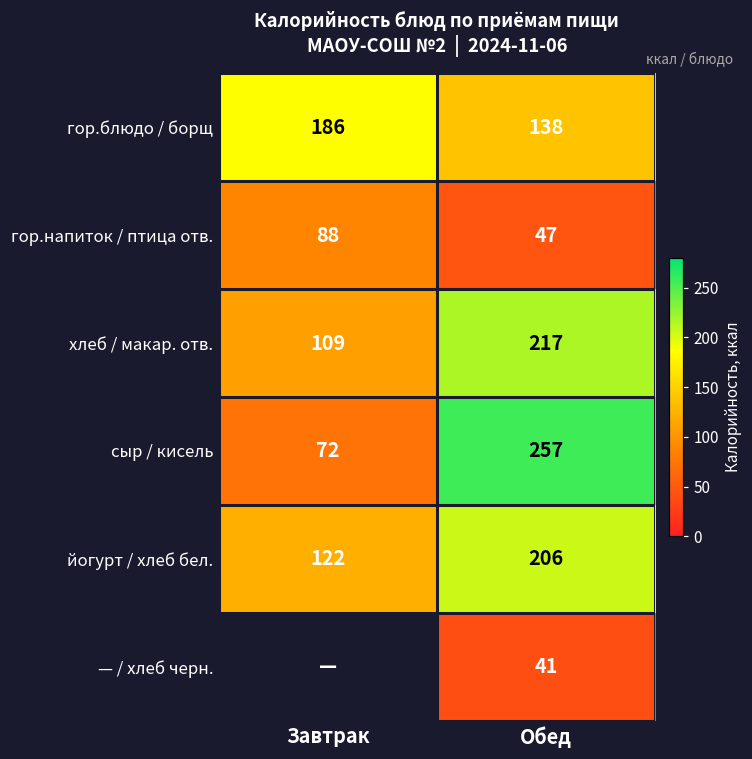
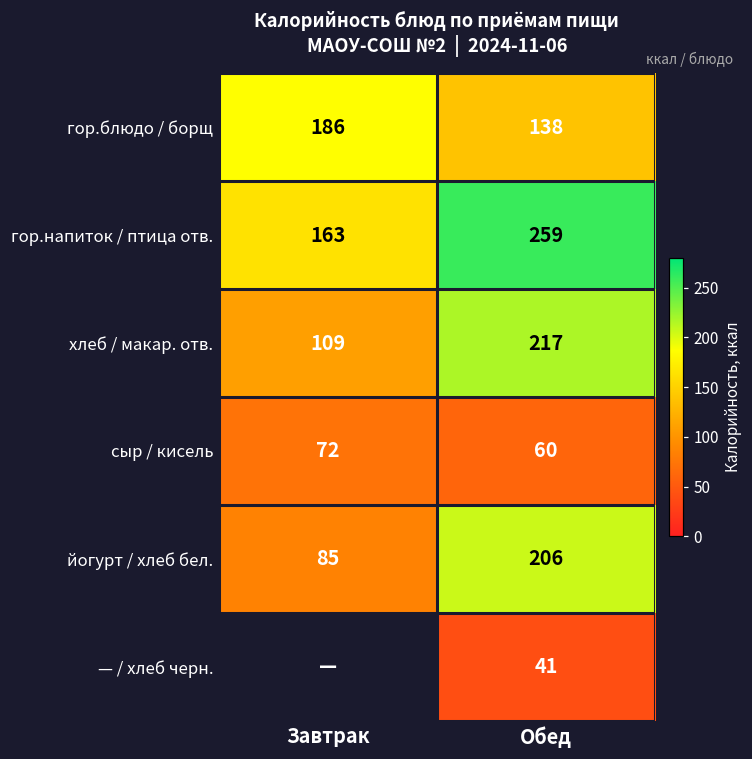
гор.напиток / птица отв., Завтрак: 88 -> 163
гор.напиток / птица отв., Обед: 47 -> 259
сыр / кисель, Обед: 257 -> 60
йогурт / хлеб бел., Завтрак: 122 -> 85
